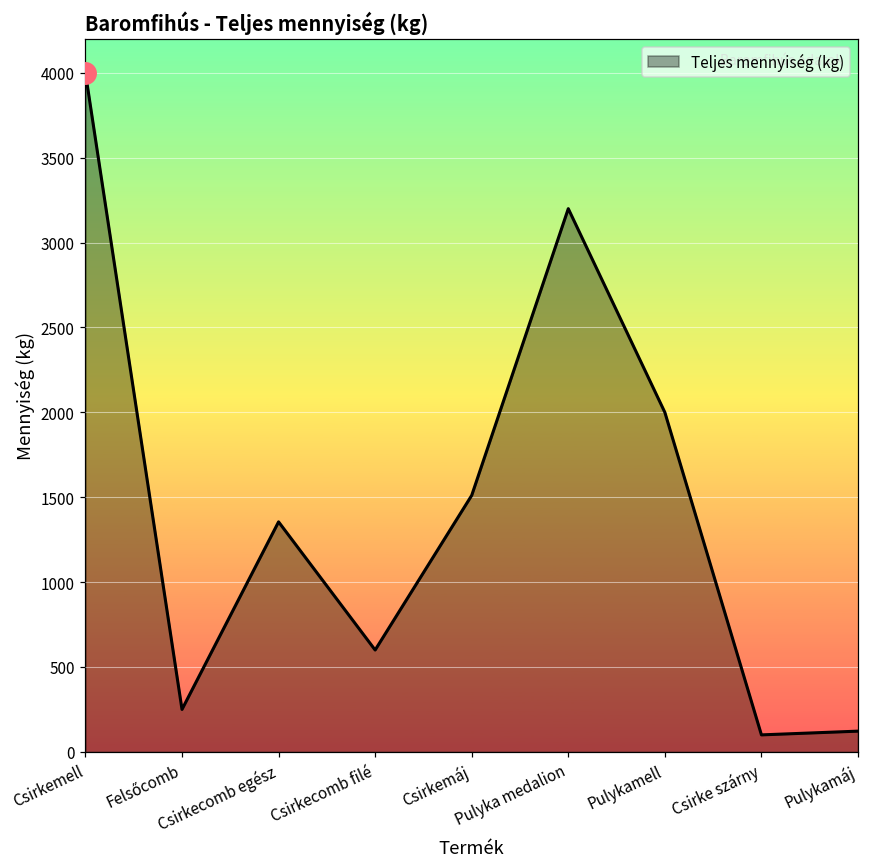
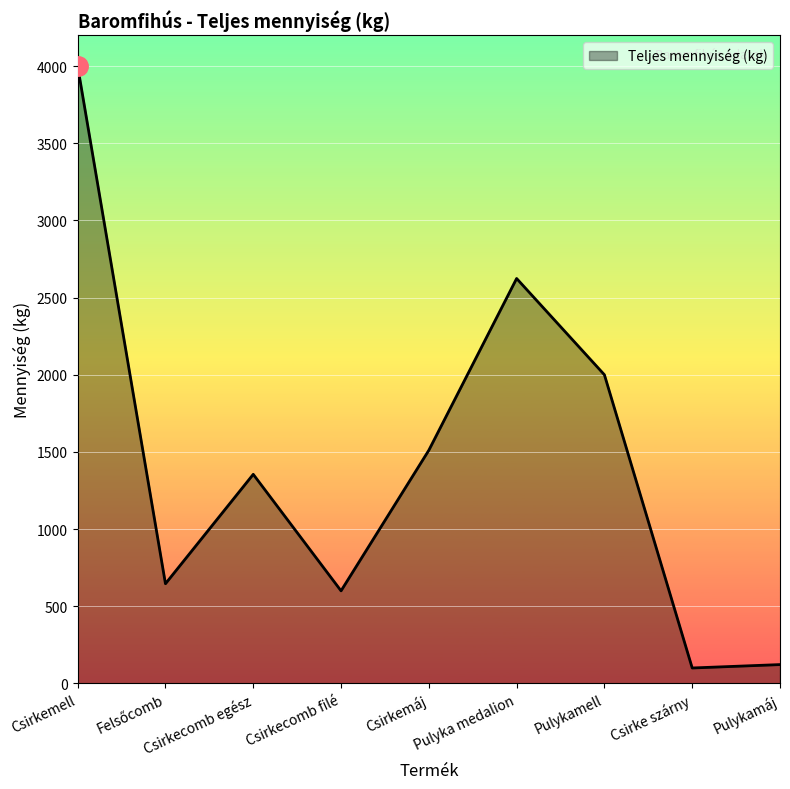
Teljes mennyiség (kg), Felsőcomb: 250 -> 650
Teljes mennyiség (kg), Pulyka medalion: 3200 -> 2620
